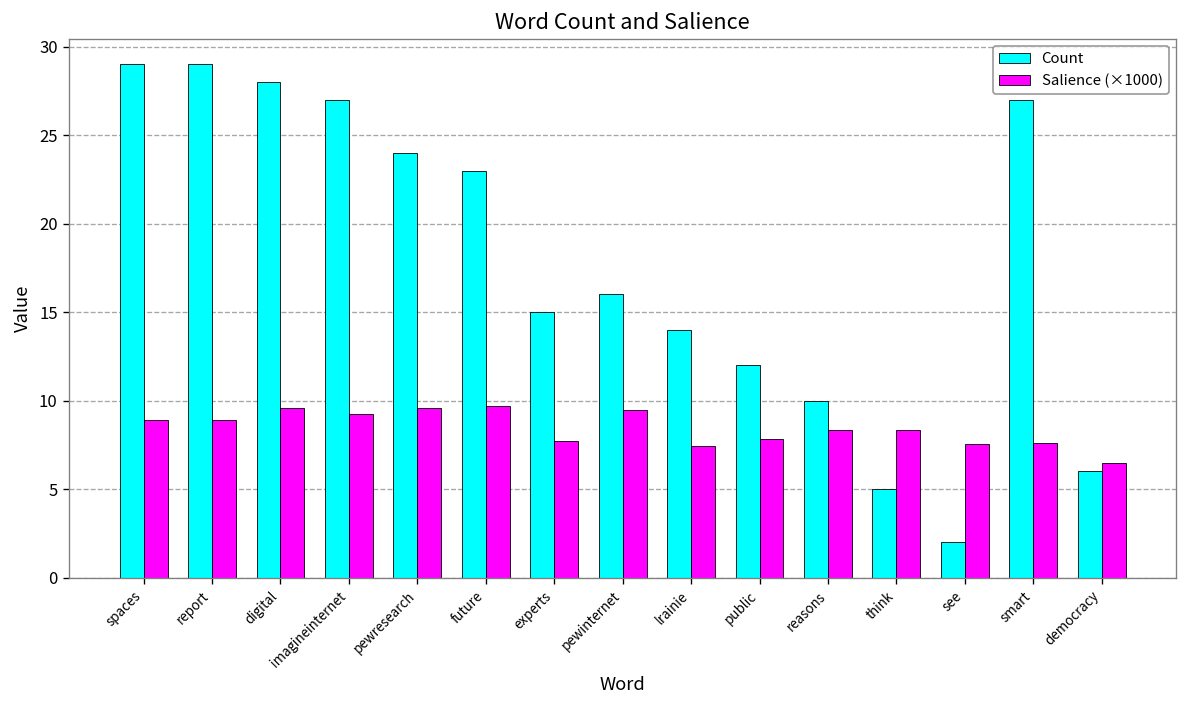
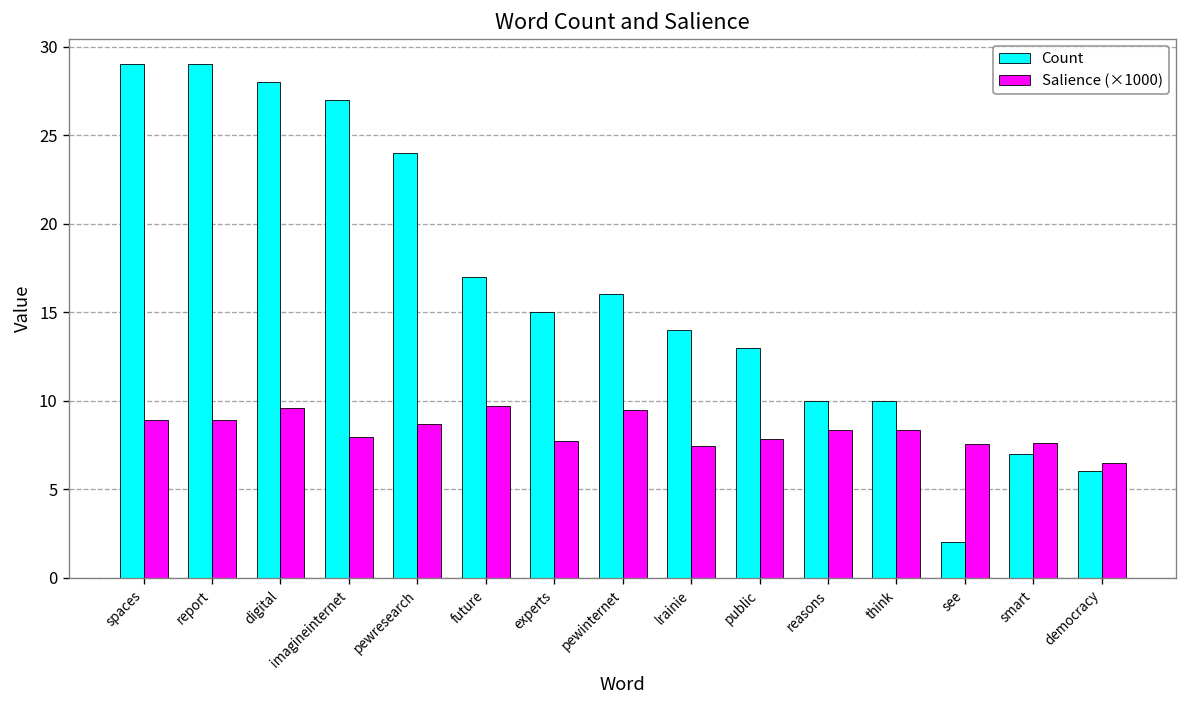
Salience (×1000), imagineinternet: 9.2 -> 7.9
Salience (×1000), pewresearch: 9.6 -> 8.7
Count, future: 23 -> 17
Count, public: 12 -> 13
Count, think: 5 -> 10
Count, smart: 27 -> 7
